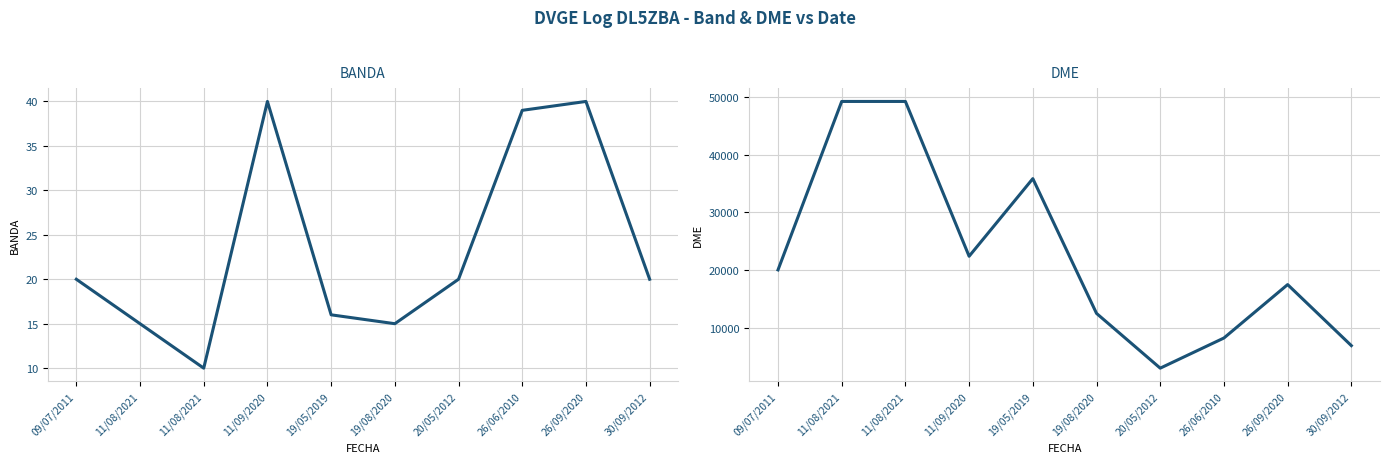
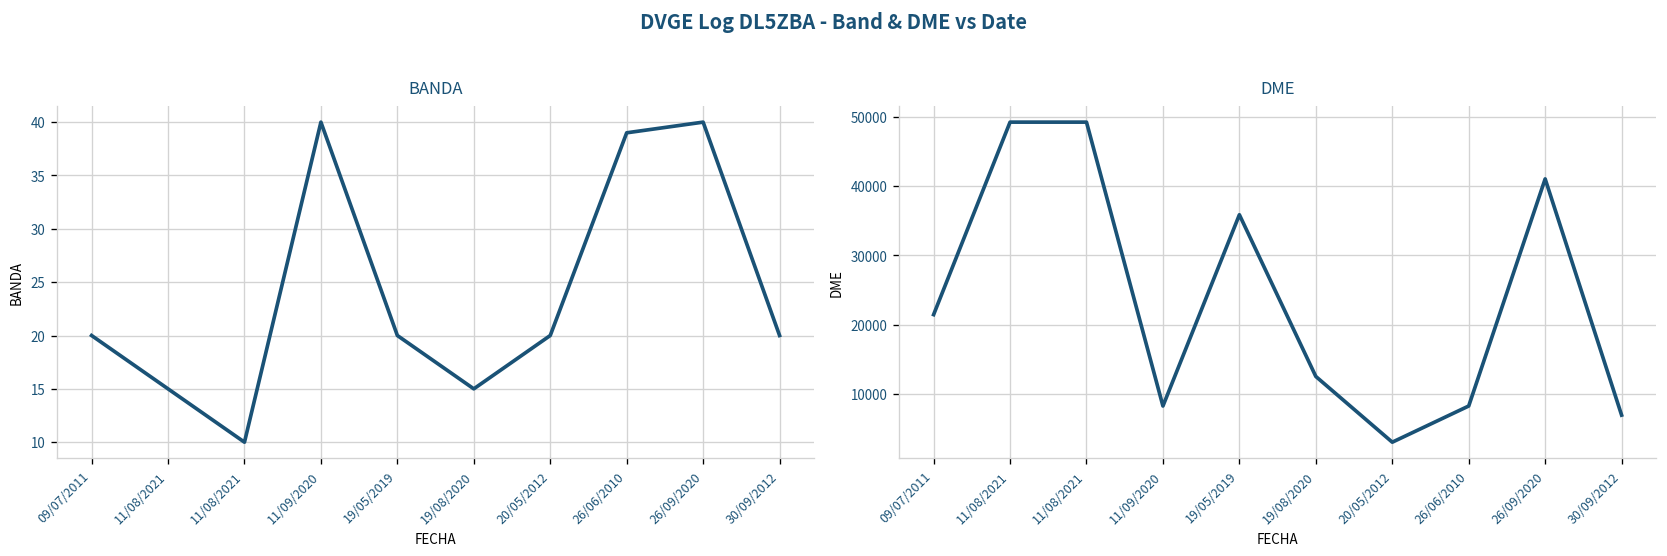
BANDA, 19/05/2019: 16 -> 20
DME, 09/07/2011: 20000 -> 21000
DME, 11/09/2020: 22000 -> 8000
DME, 26/09/2020: 17000 -> 41000
